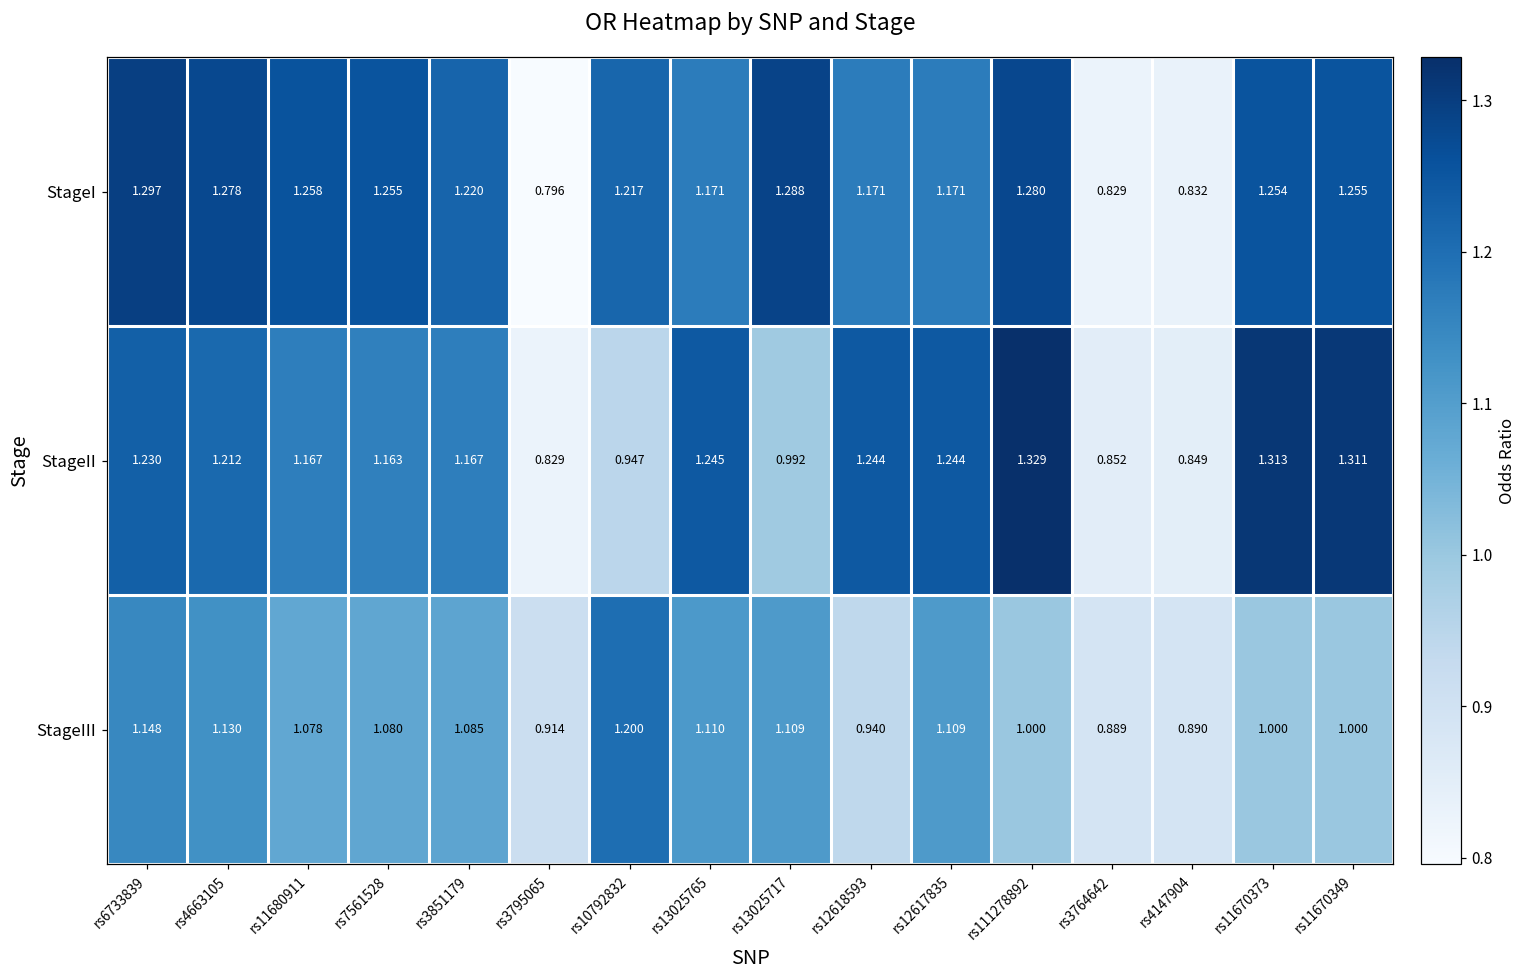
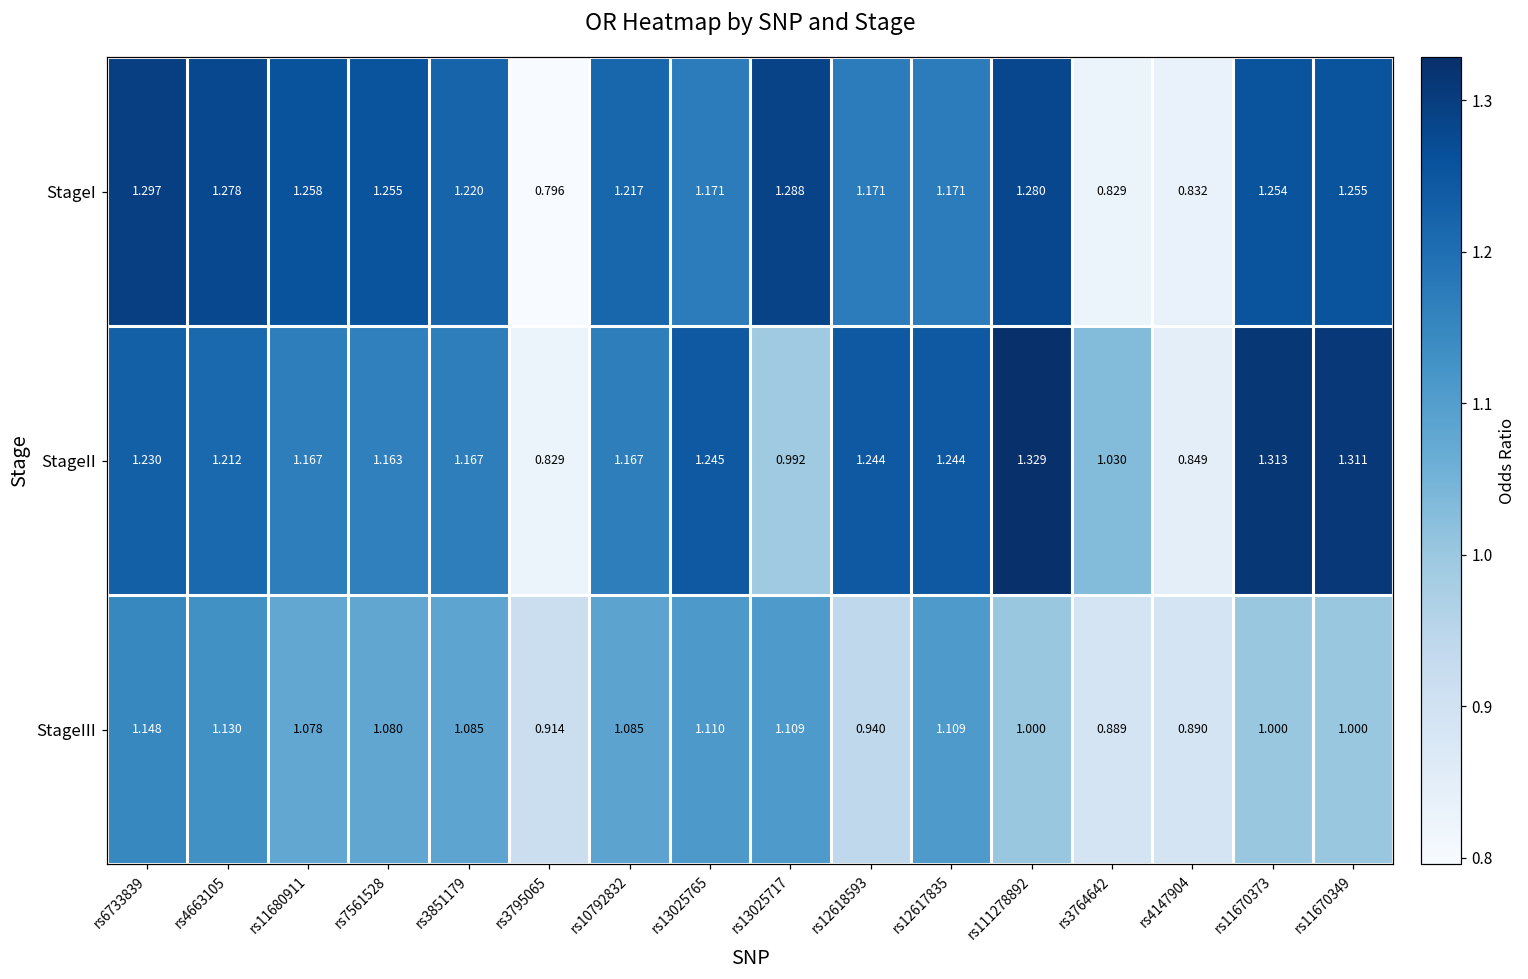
StageII, rs10792832: 0.947 -> 1.167
StageII, rs3764642: 0.852 -> 1.030
StageIII, rs10792832: 1.200 -> 1.085
